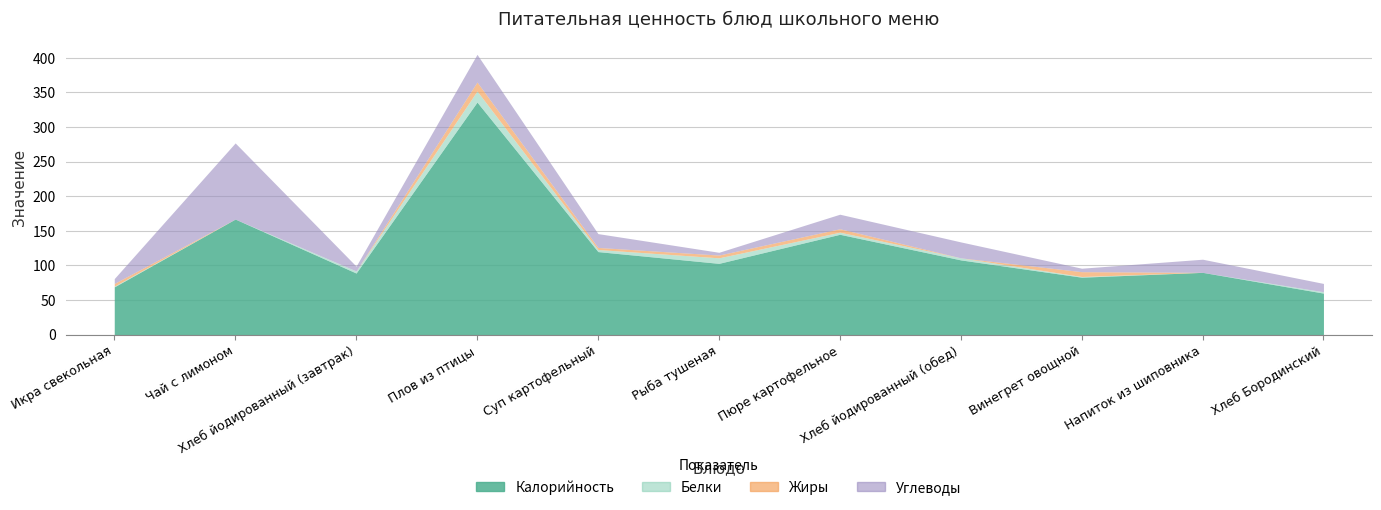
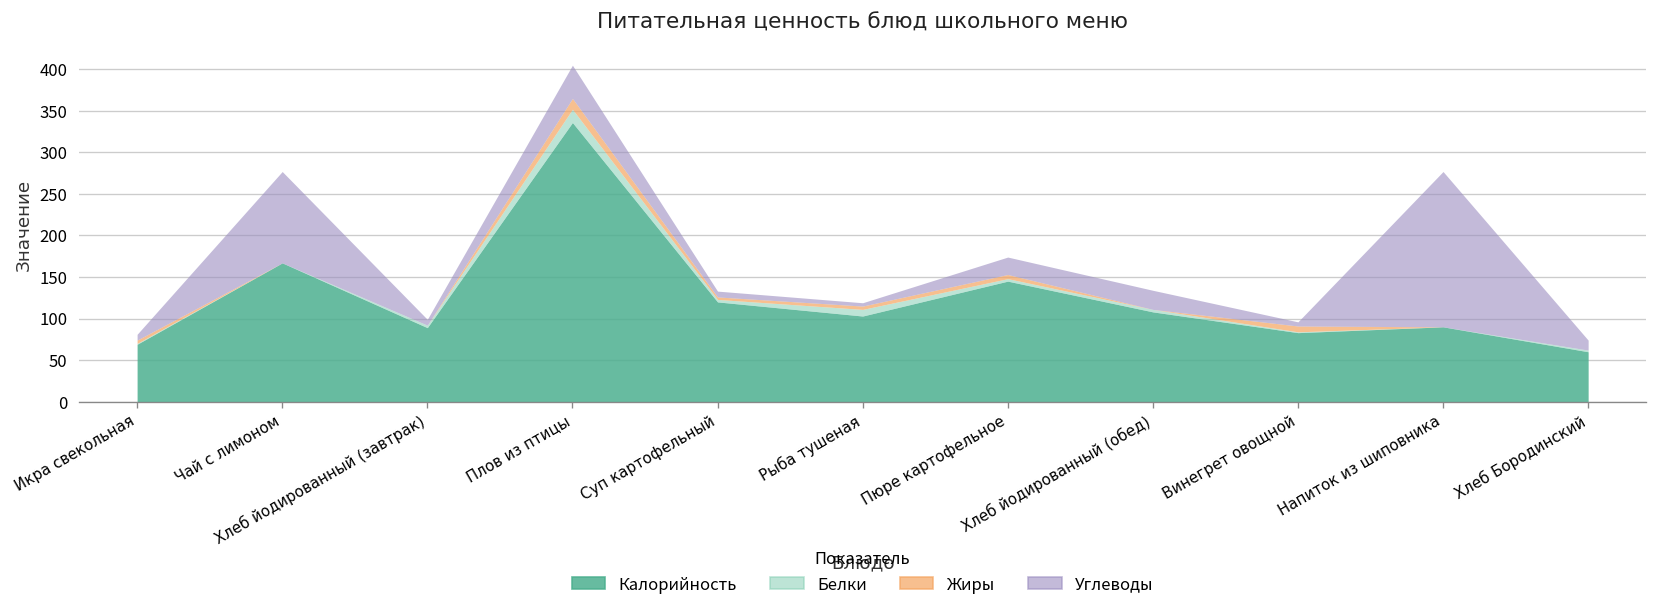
Углеводы, Суп картофельный: 20 -> 10
Углеводы, Напиток из шиповника: 20 -> 190
